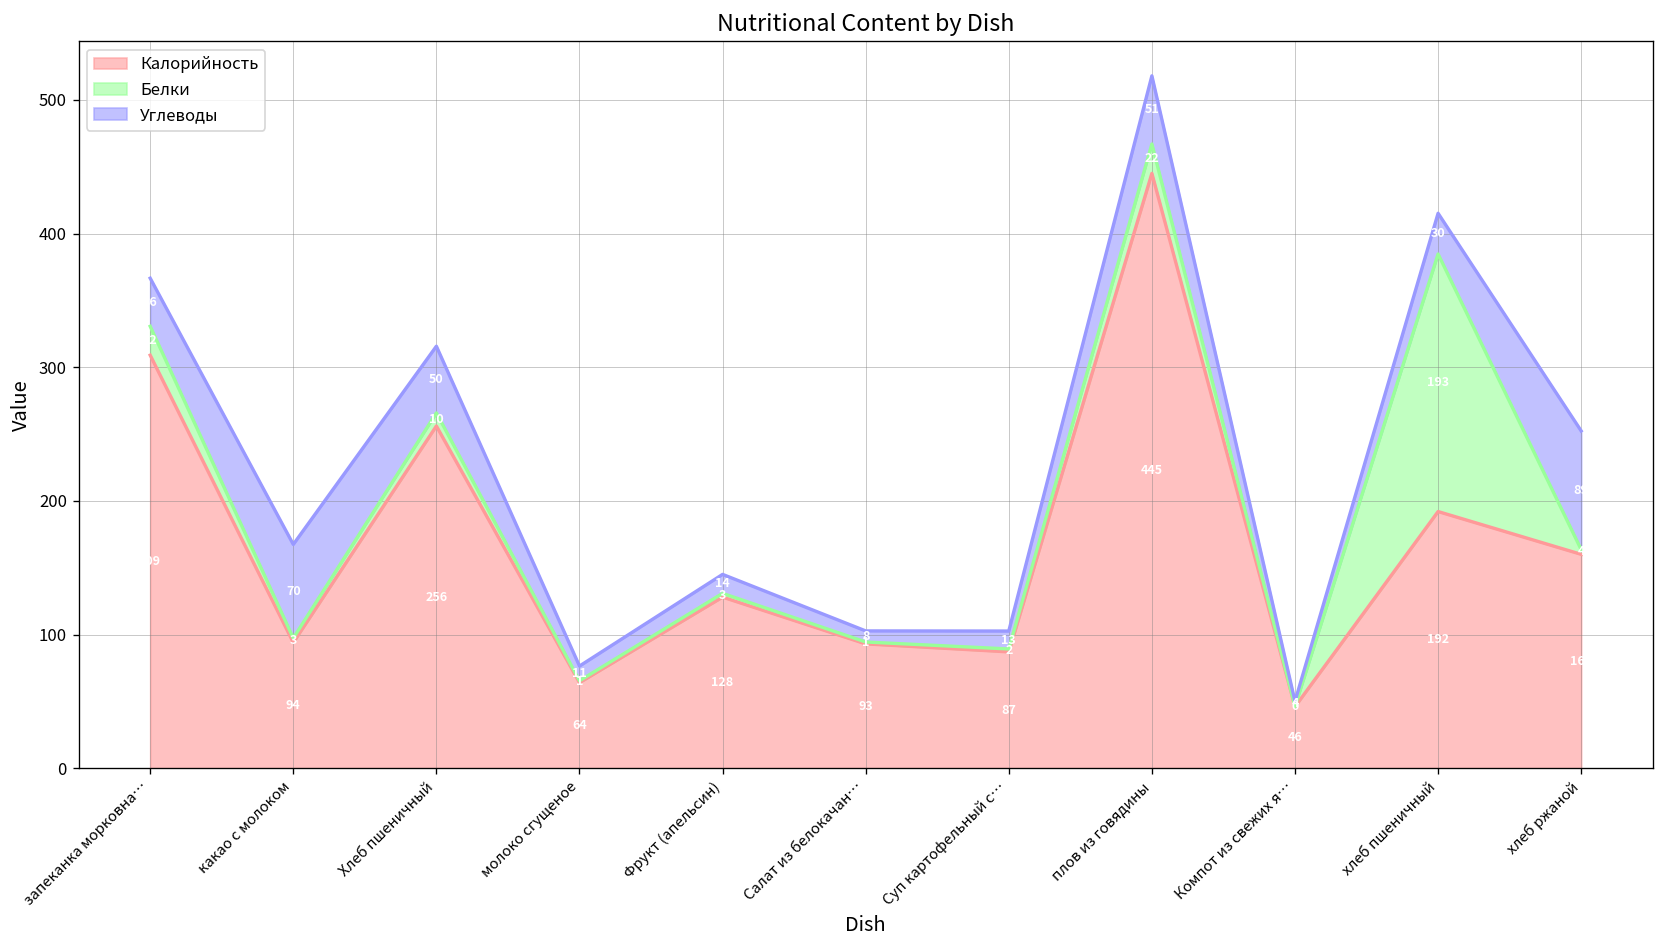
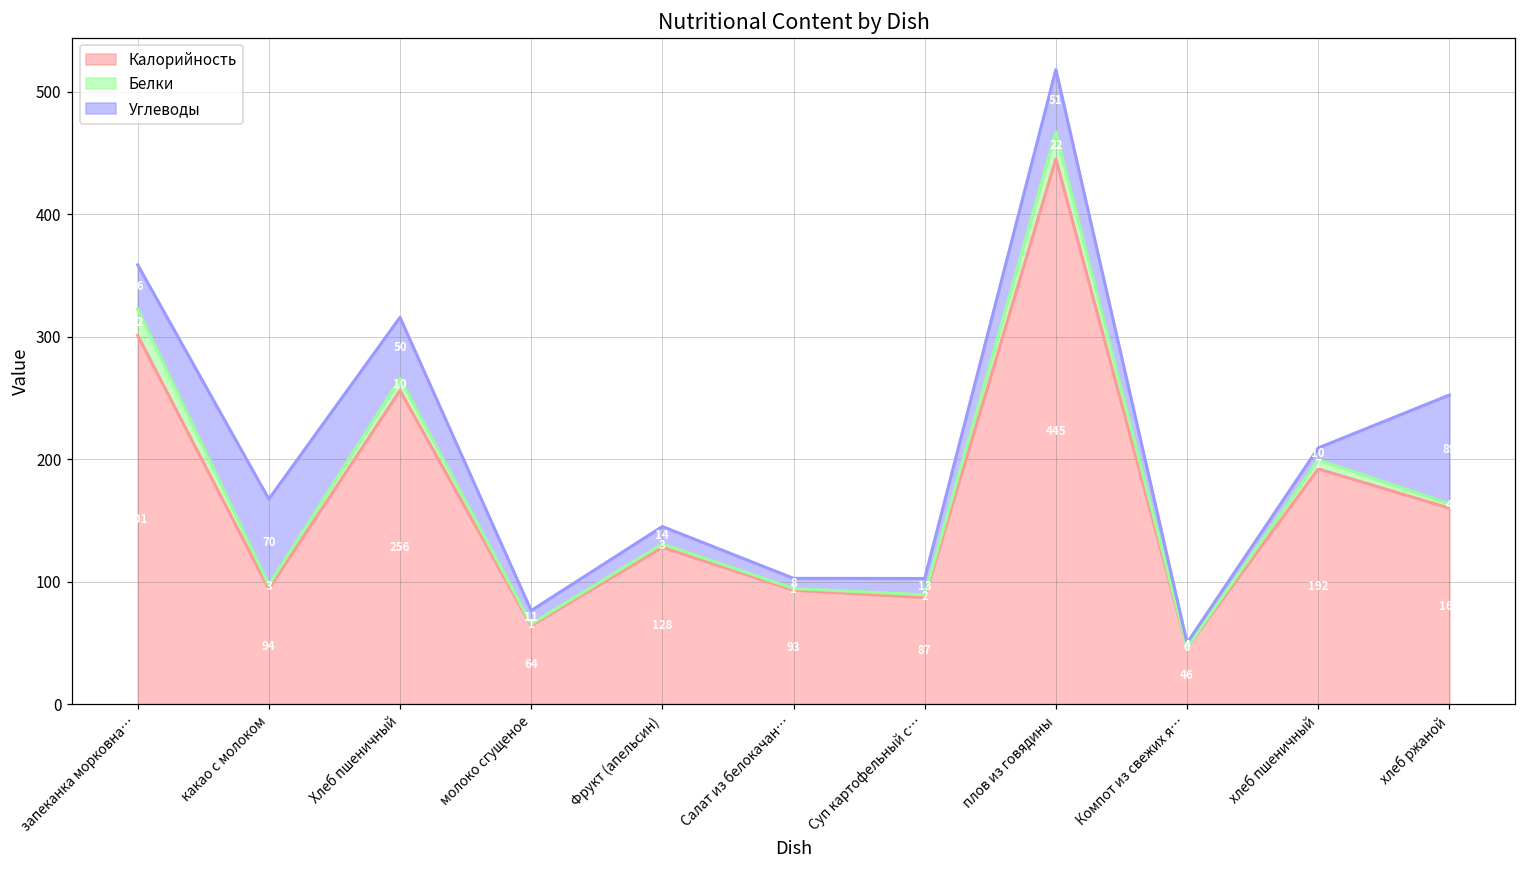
Калорийность, запеканка морковна…: 309 -> 301
Белки, хлеб пшеничный: 193 -> 7
Углеводы, хлеб пшеничный: 30 -> 10
